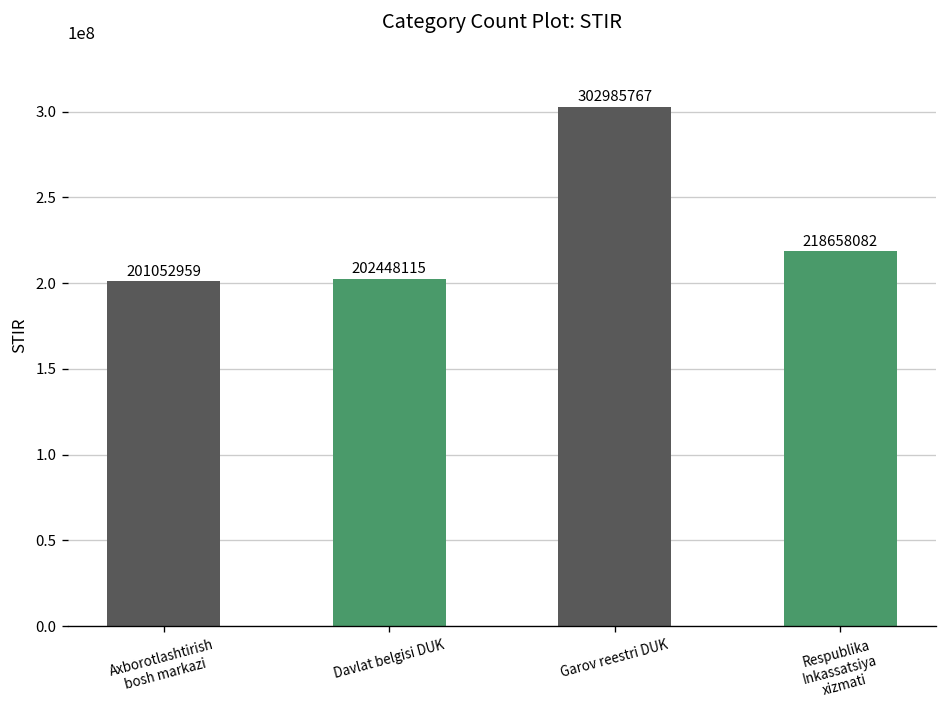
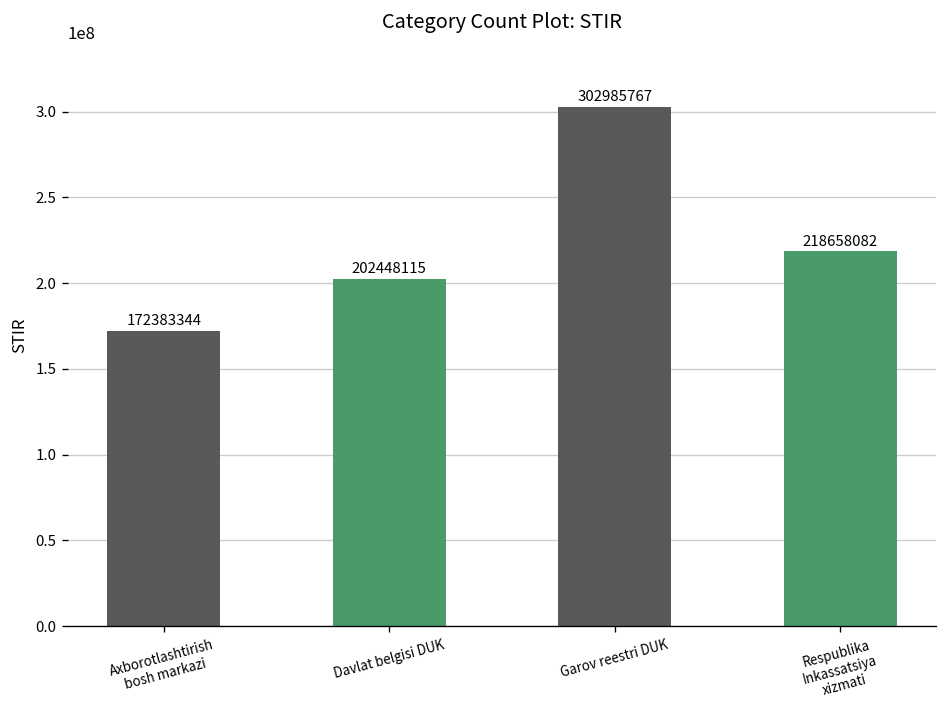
Axborotlashtirish bosh markazi: 201052959 -> 172383344
